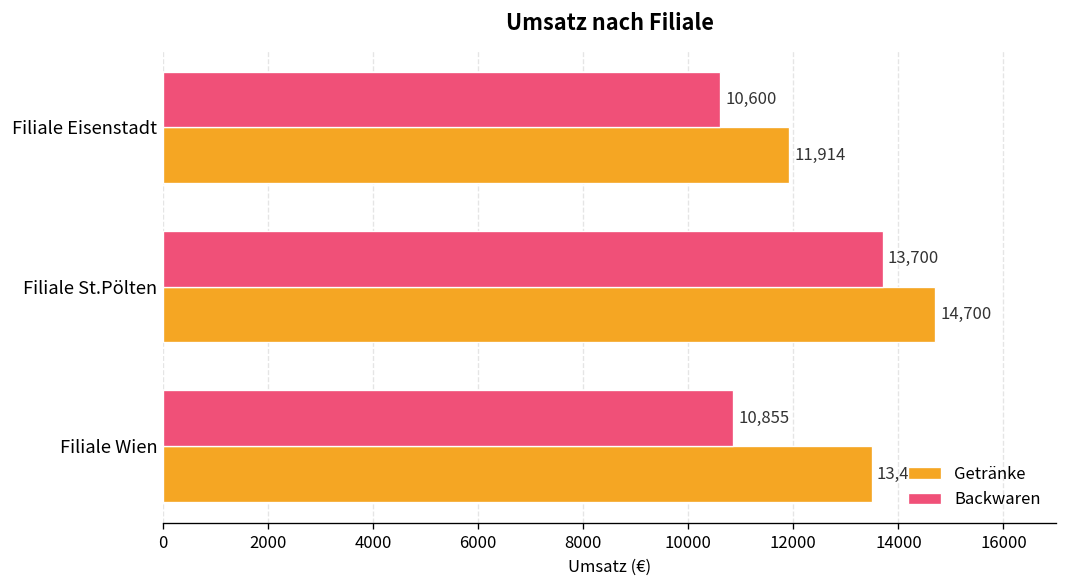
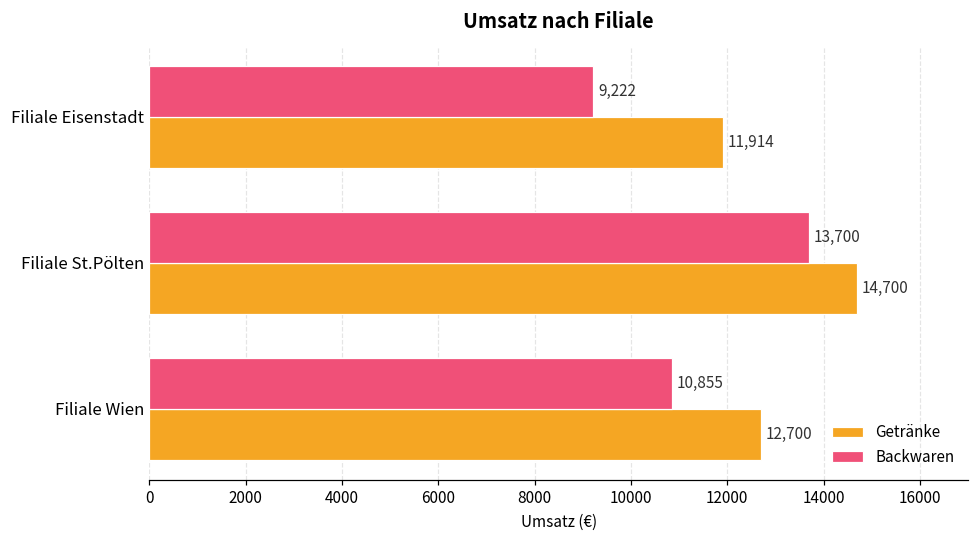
Backwaren, Filiale Eisenstadt: 10,600 -> 9,222
Getränke, Filiale Wien: 13,490 -> 12,700
